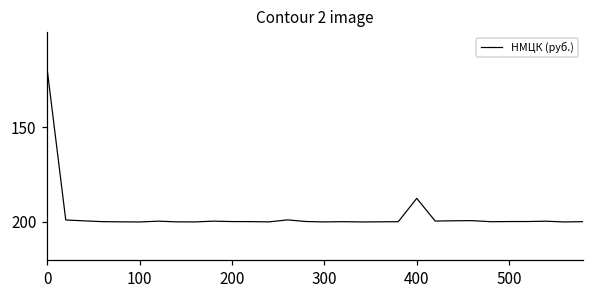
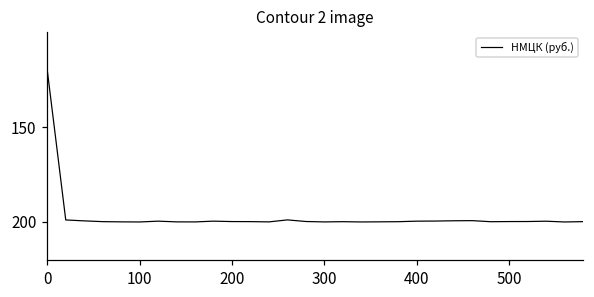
400: 188 -> 200
